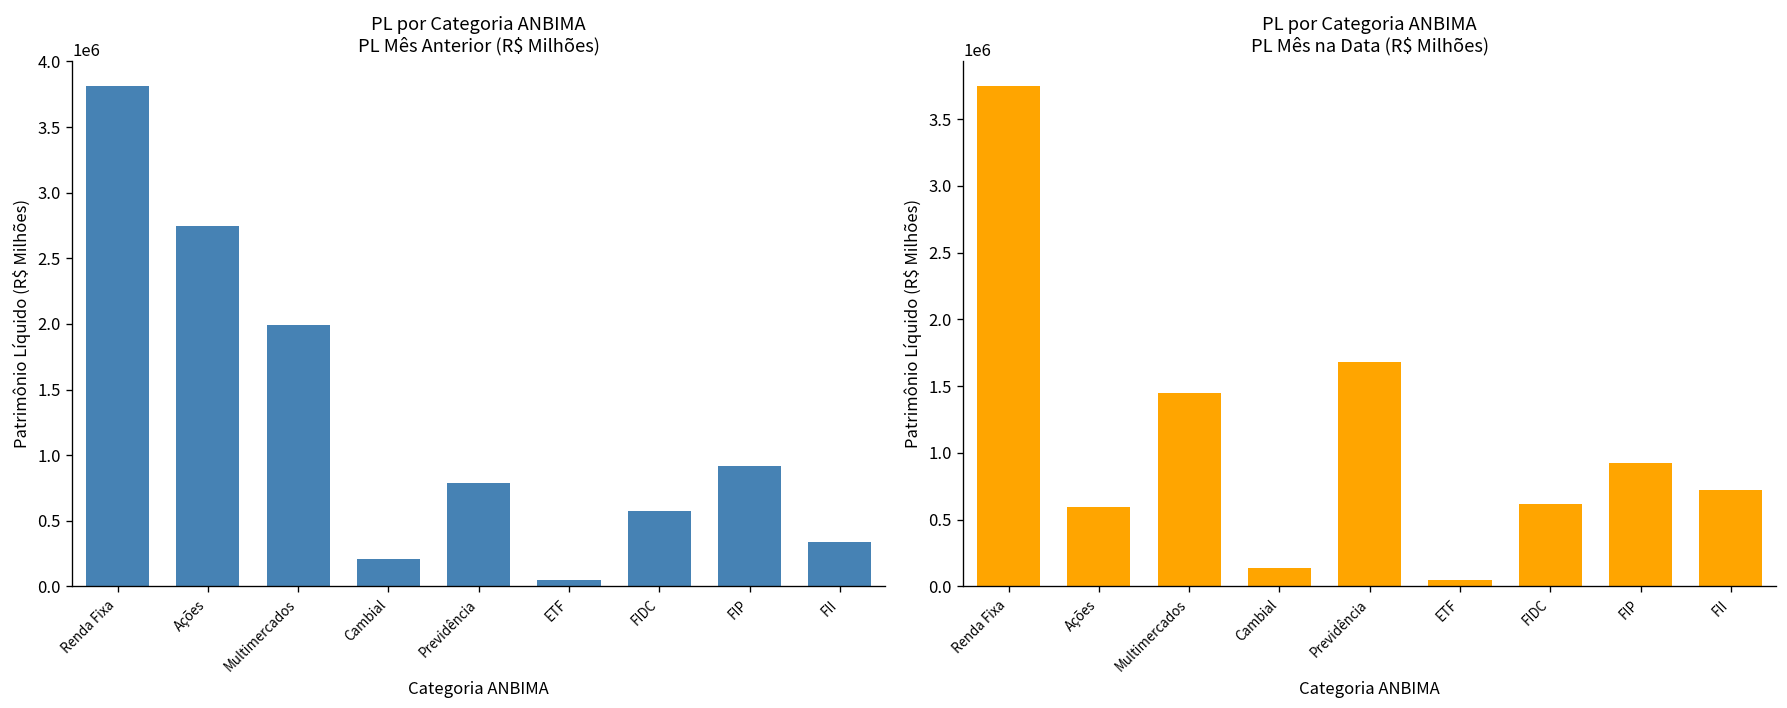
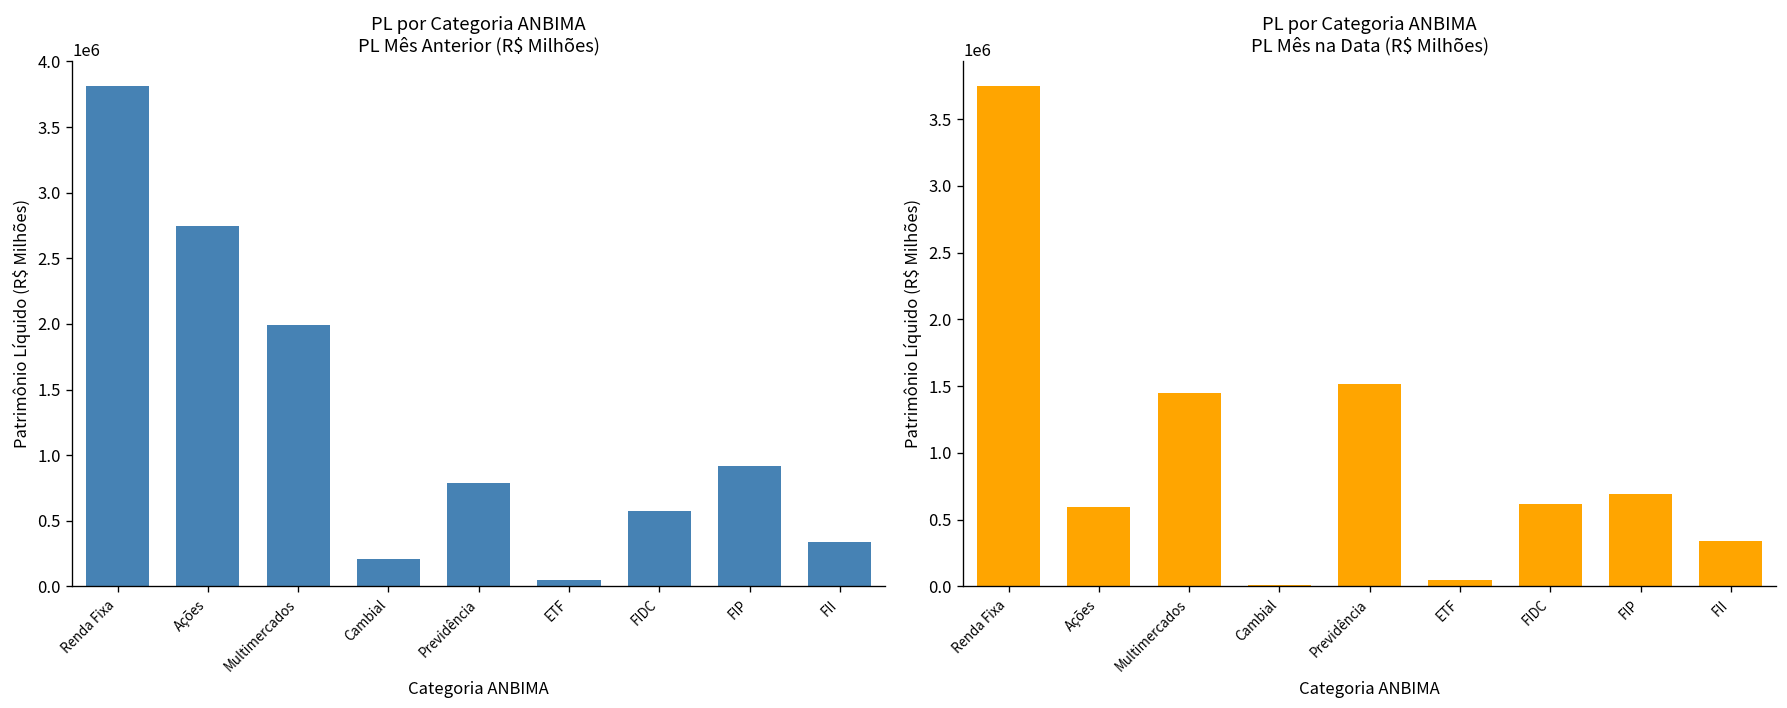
PL por Categoria ANBIMA PL Mês na Data (R$ Milhões), Cambial: 140000 -> 10000
PL por Categoria ANBIMA PL Mês na Data (R$ Milhões), Previdência: 1680000 -> 1520000
PL por Categoria ANBIMA PL Mês na Data (R$ Milhões), FIP: 920000 -> 690000
PL por Categoria ANBIMA PL Mês na Data (R$ Milhões), FII: 720000 -> 340000
